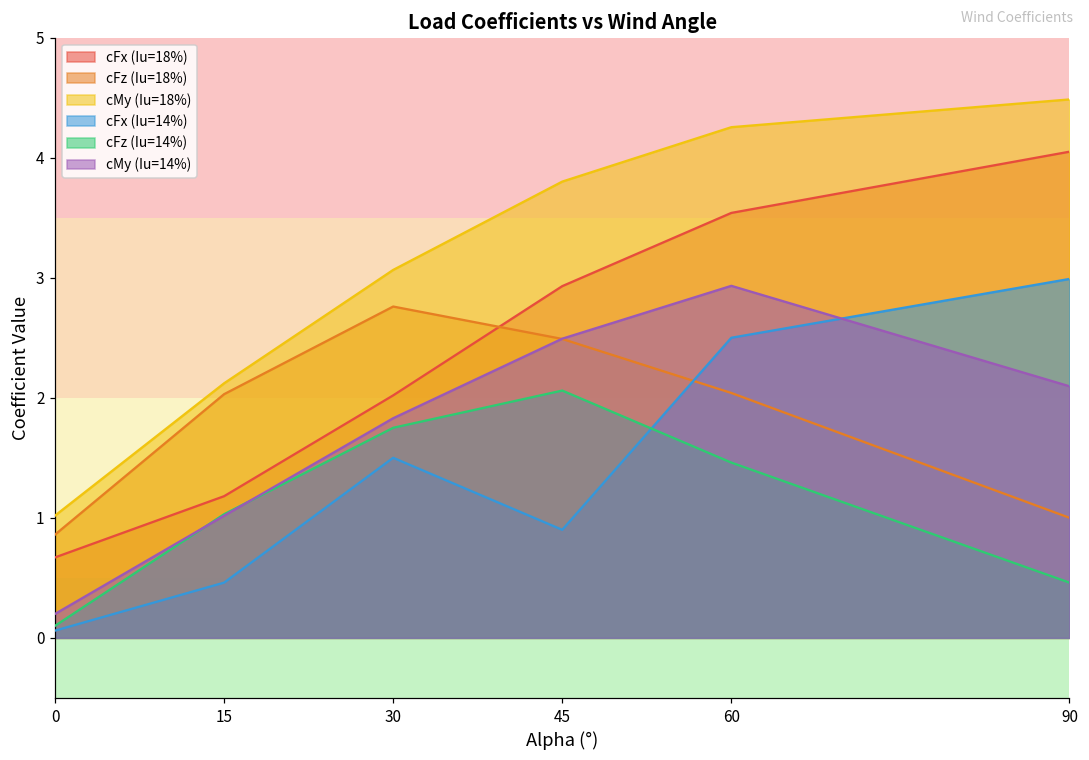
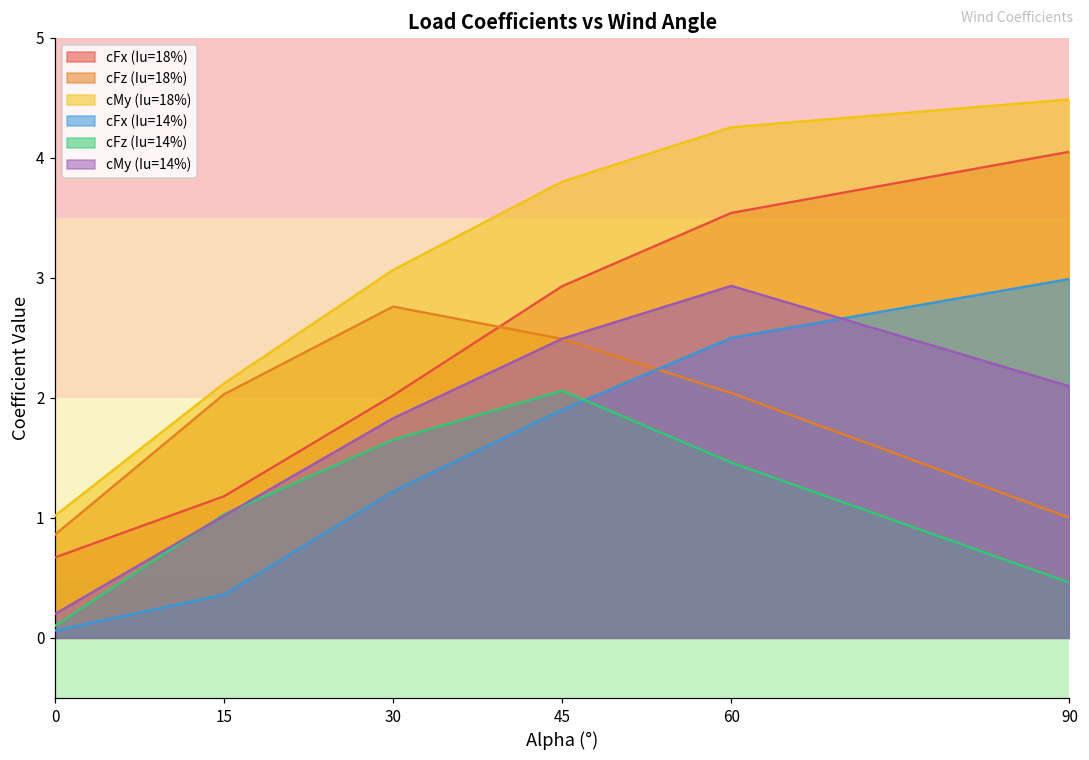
cFx (Iu=14%), 15: 0.46 -> 0.36
cFx (Iu=14%), 30: 1.50 -> 1.22
cFz (Iu=14%), 30: 1.75 -> 1.65
cFx (Iu=14%), 45: 0.9 -> 1.9
